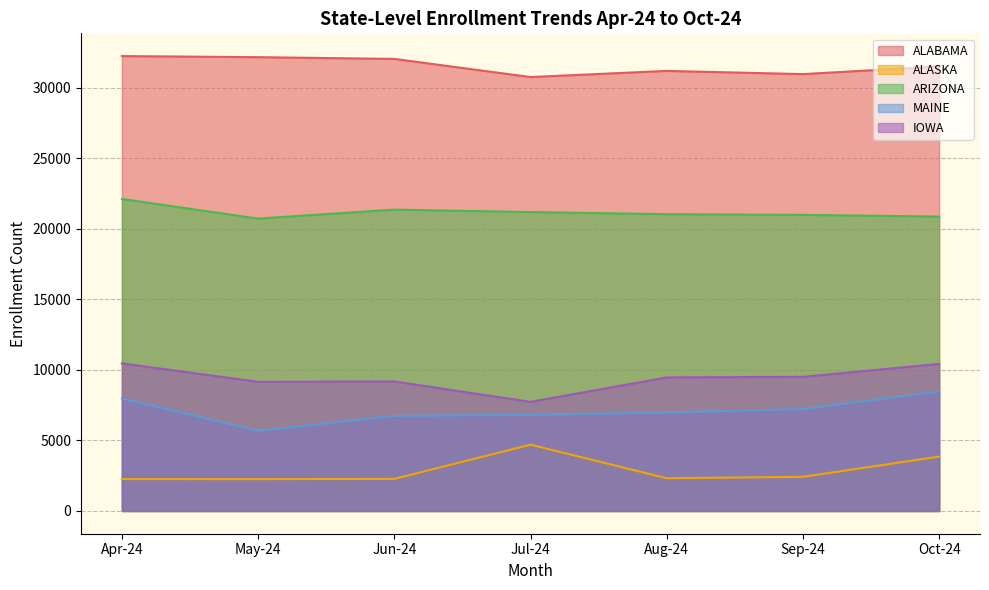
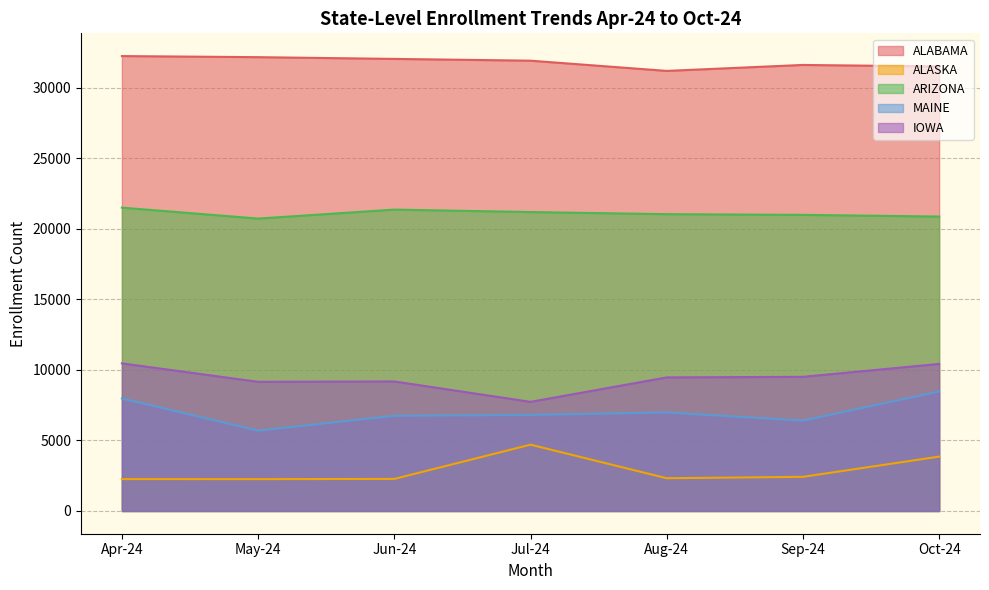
ARIZONA, Apr-24: 22100 -> 21500
ALABAMA, Jul-24: 30800 -> 31900
ALABAMA, Sep-24: 31000 -> 31600
MAINE, Sep-24: 7200 -> 6400
